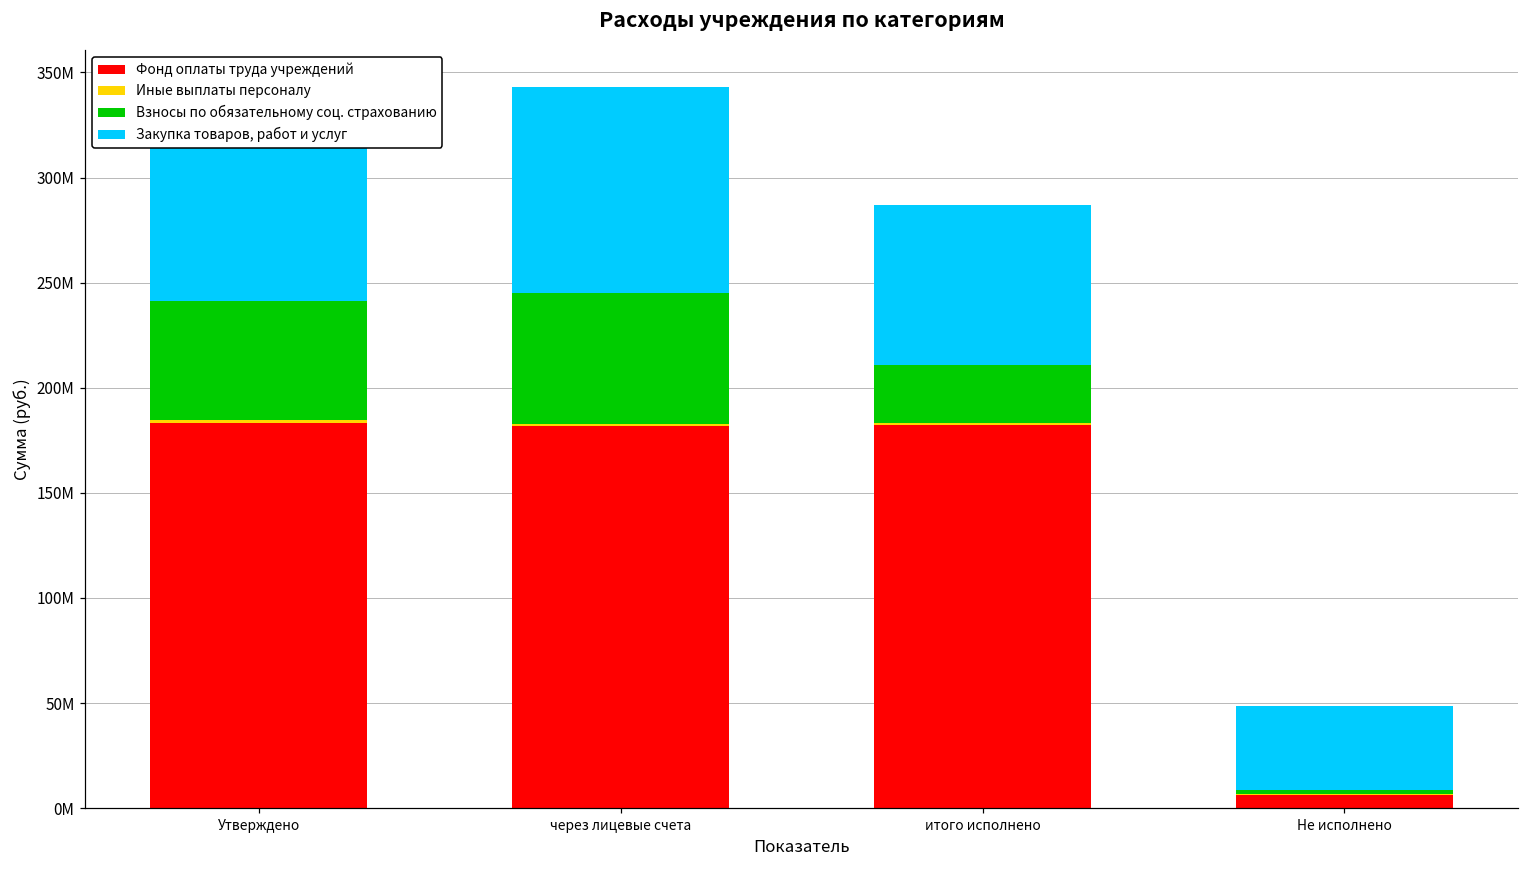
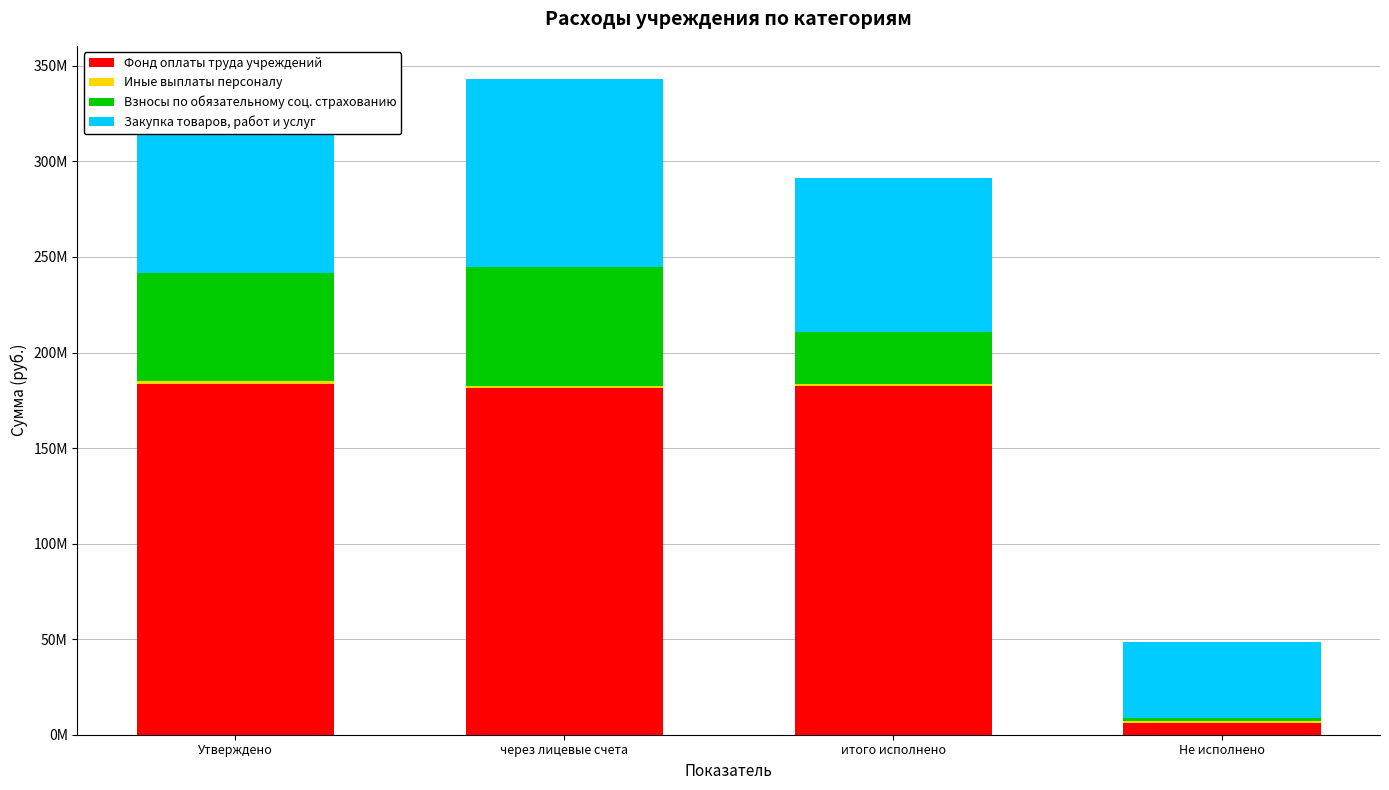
Закупка товаров, работ и услуг, итого исполнено: 76000000 -> 80000000
